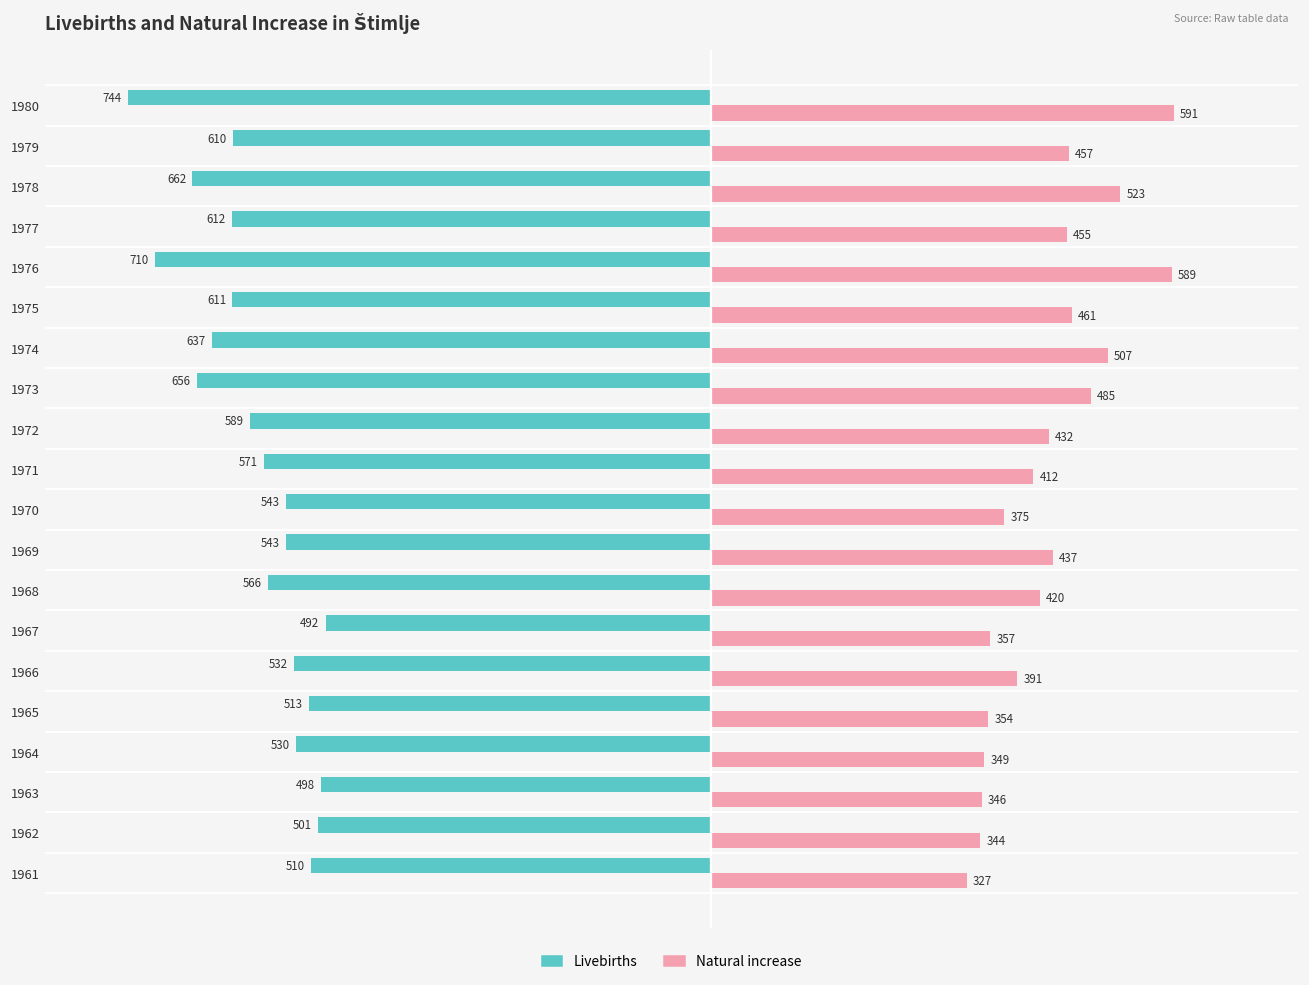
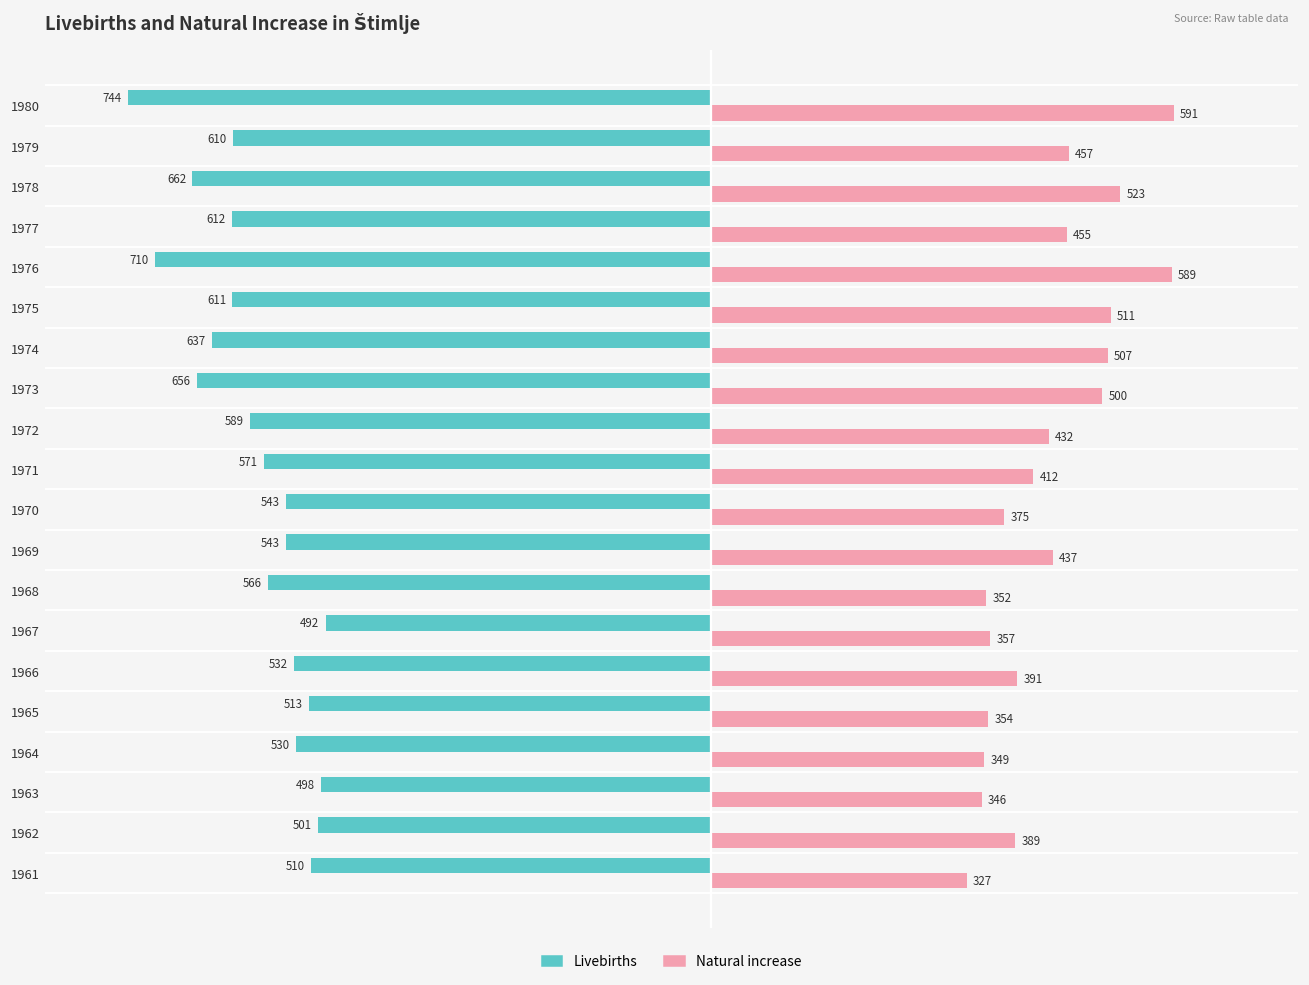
Natural increase, 1975: 461 -> 511
Natural increase, 1973: 485 -> 500
Natural increase, 1968: 420 -> 352
Natural increase, 1962: 344 -> 389
